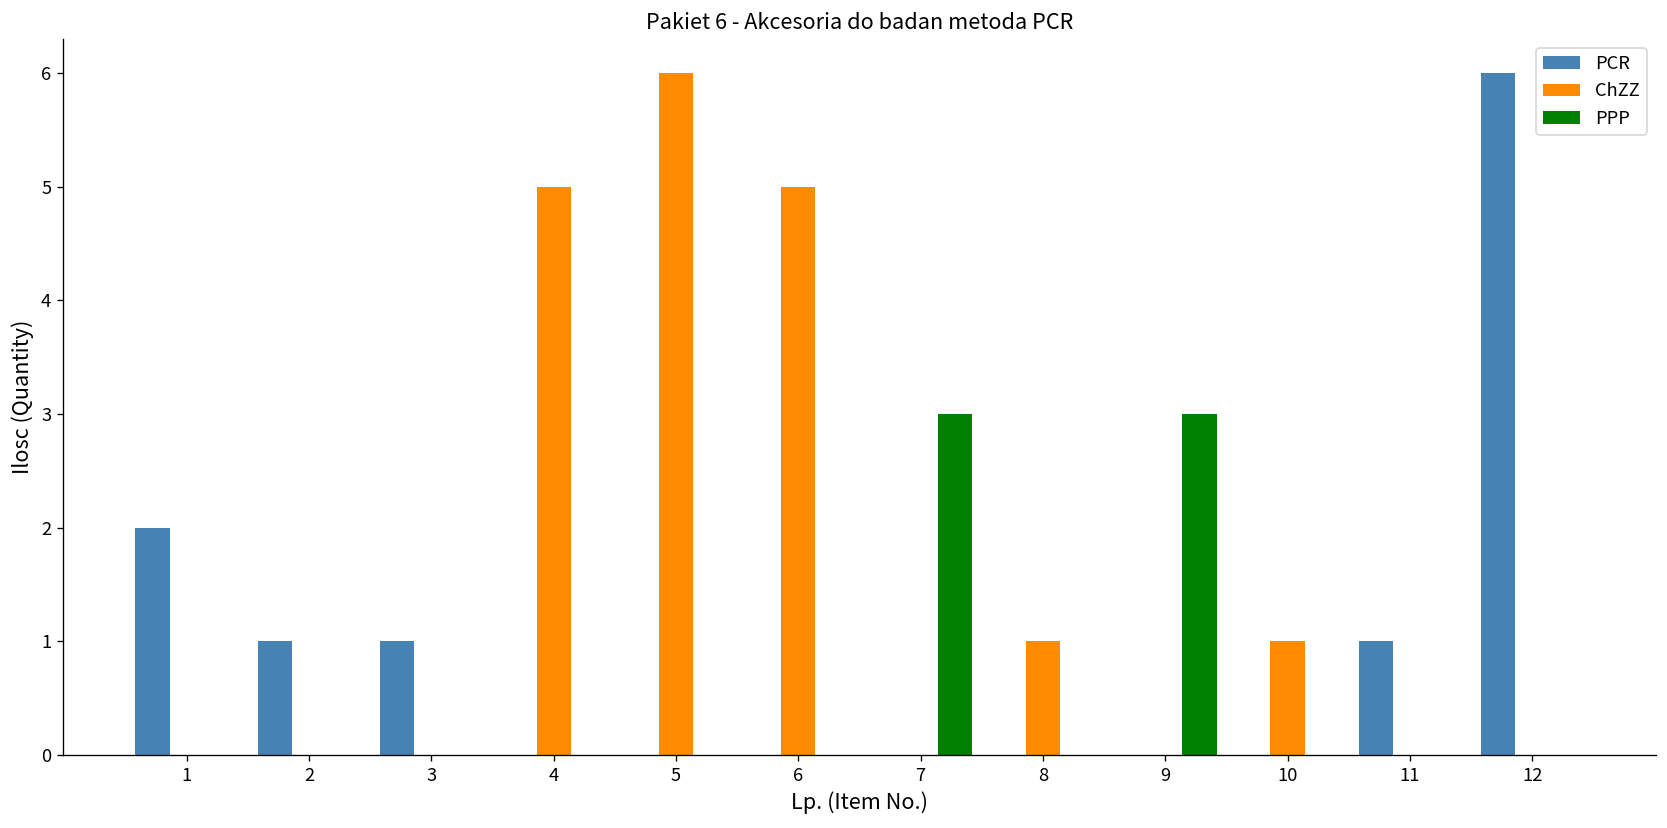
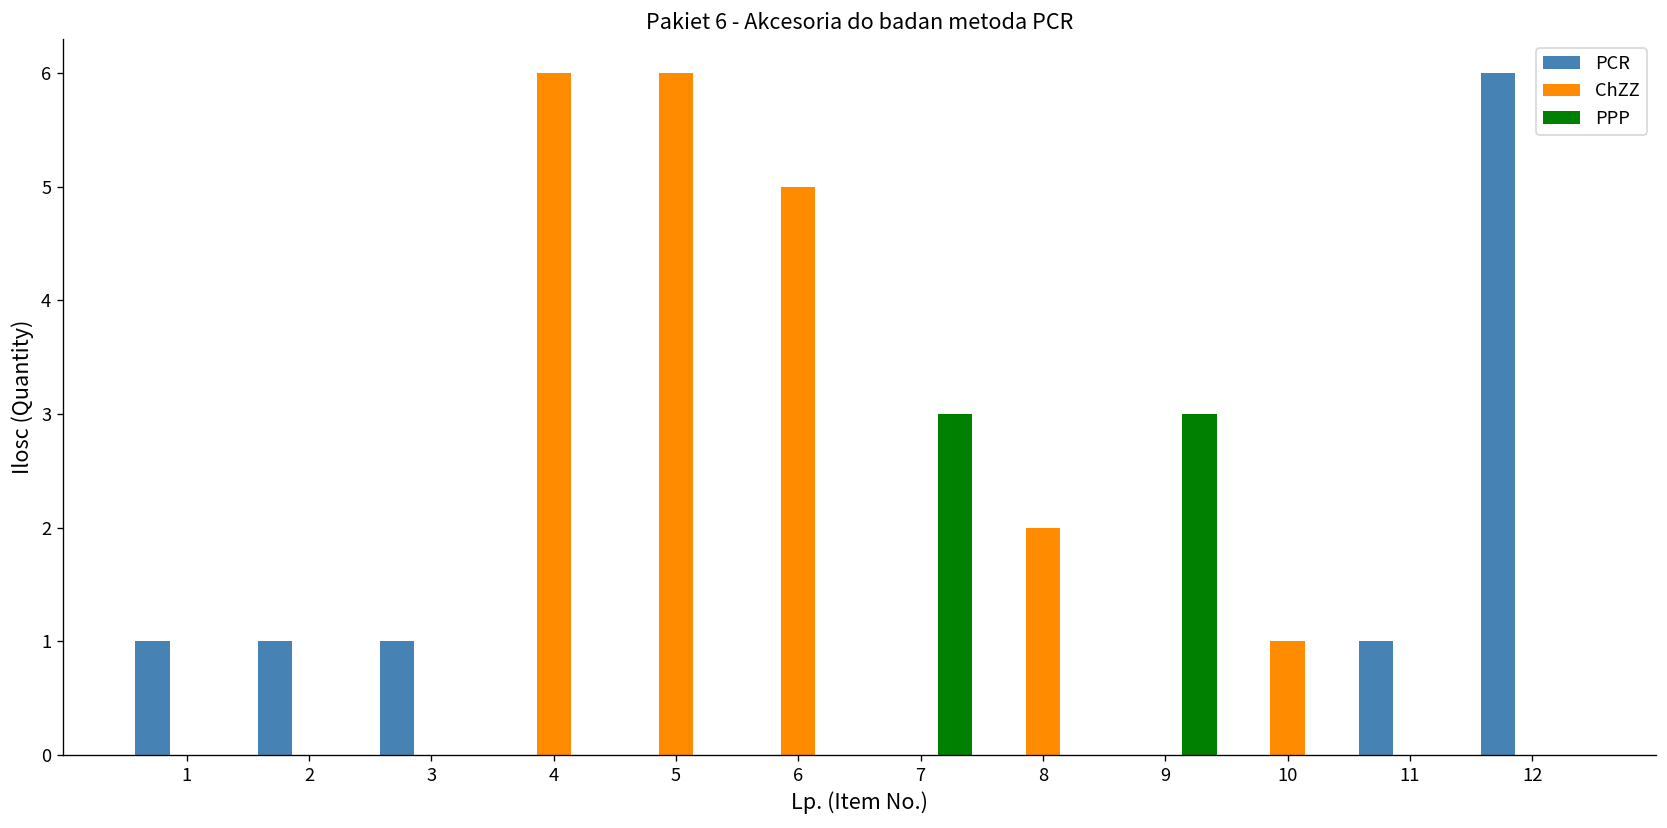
PCR, 1: 2 -> 1
ChZZ, 4: 5 -> 6
ChZZ, 8: 1 -> 2
